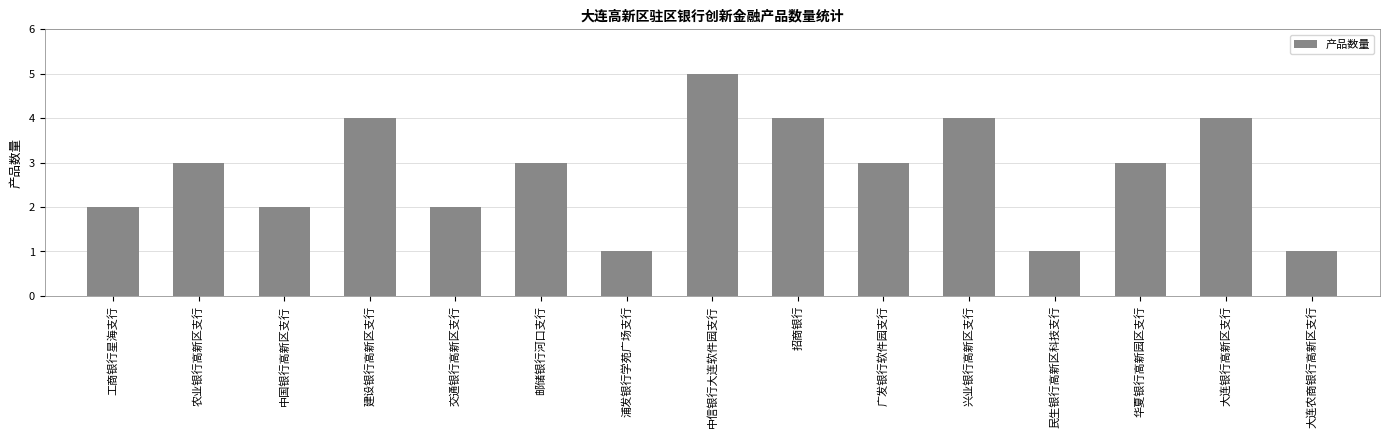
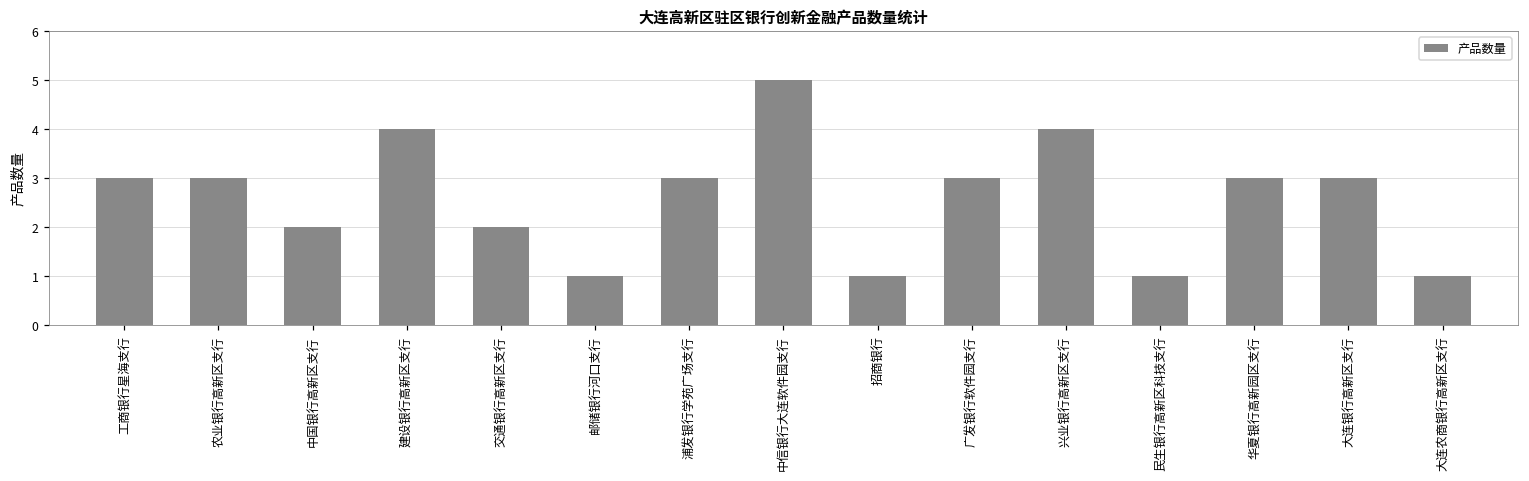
工商银行星海支行: 2 -> 3
邮储银行河口支行: 3 -> 1
浦发银行学苑广场支行: 1 -> 3
招商银行: 4 -> 1
大连银行高新区支行: 4 -> 3
